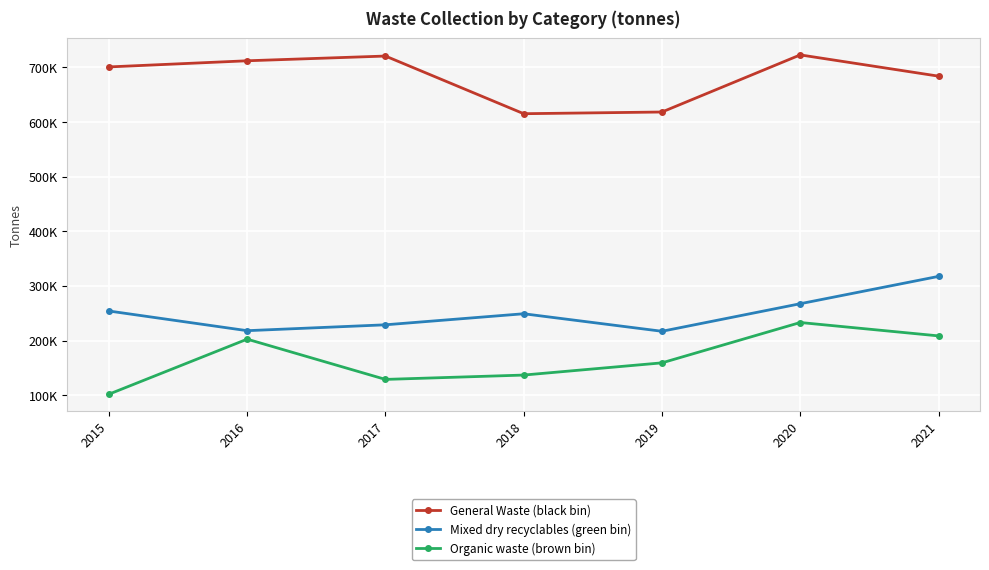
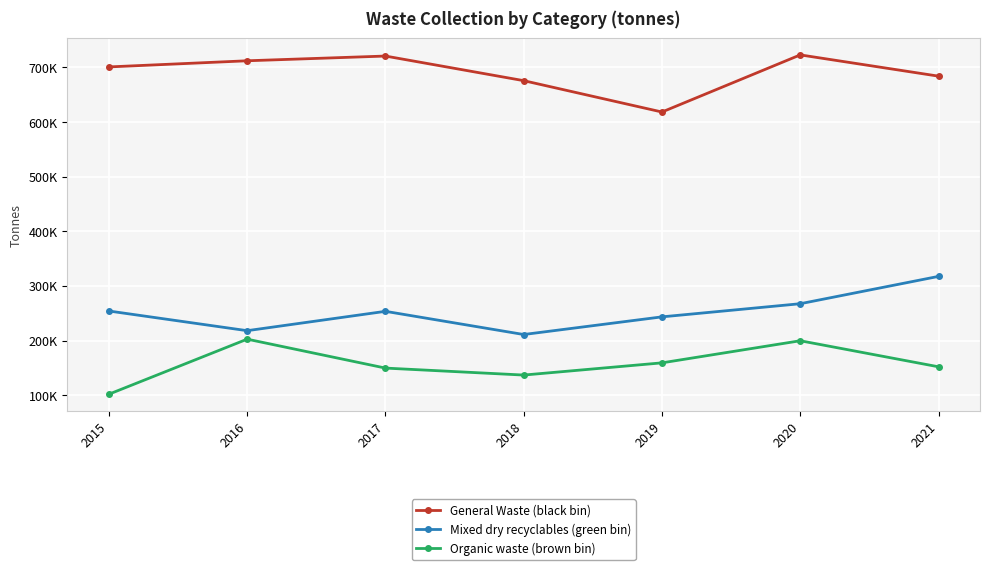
Mixed dry recyclables (green bin), 2017: 230000 -> 250000
Organic waste (brown bin), 2017: 130000 -> 150000
General Waste (black bin), 2018: 620000 -> 680000
Mixed dry recyclables (green bin), 2018: 250000 -> 210000
Mixed dry recyclables (green bin), 2019: 220000 -> 240000
Organic waste (brown bin), 2020: 230000 -> 200000
Organic waste (brown bin), 2021: 210000 -> 150000
